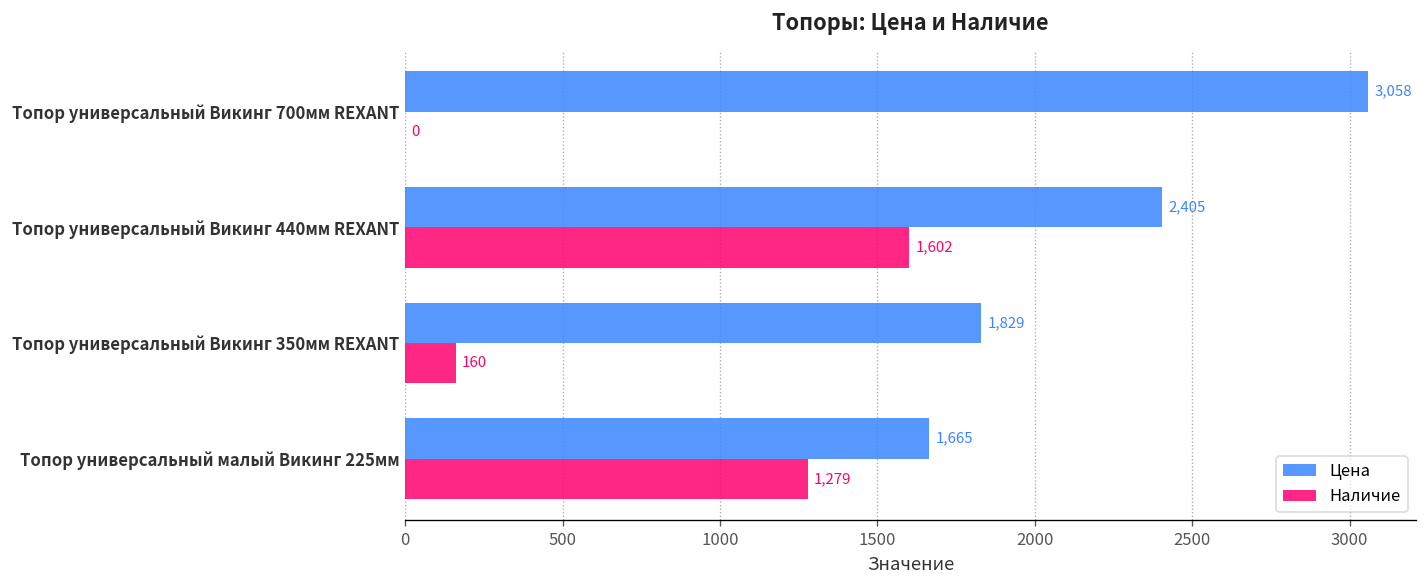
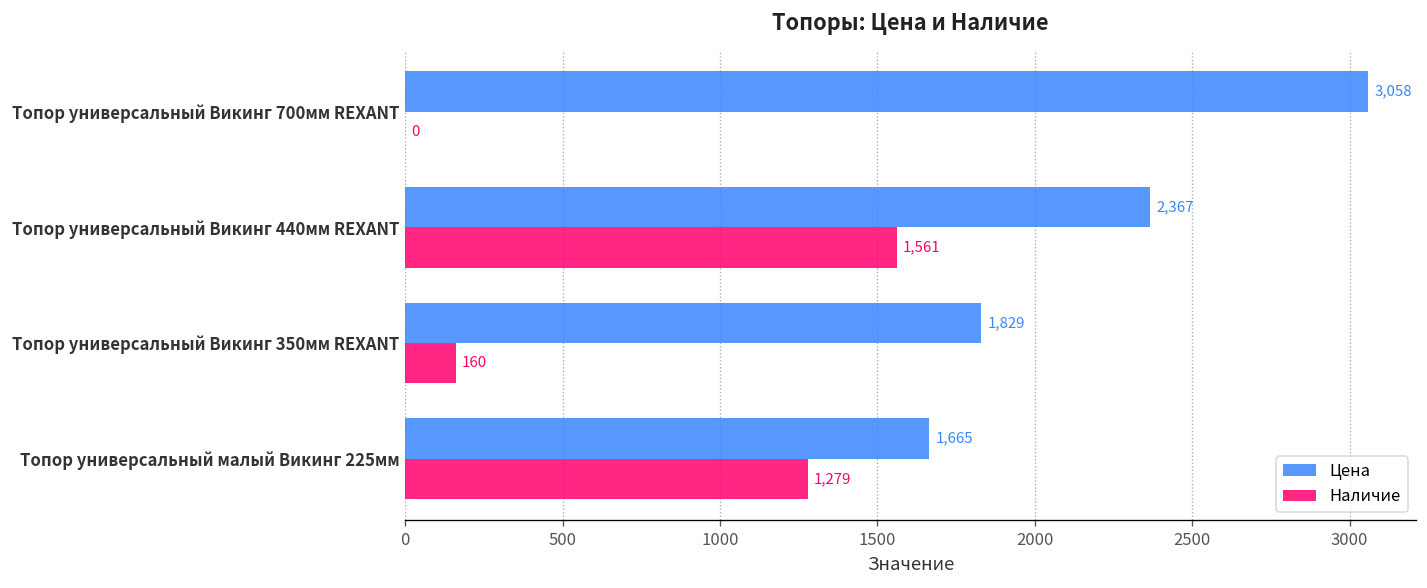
Цена, Топор универсальный Викинг 440мм REXANT: 2,405 -> 2,367
Наличие, Топор универсальный Викинг 440мм REXANT: 1,602 -> 1,561
